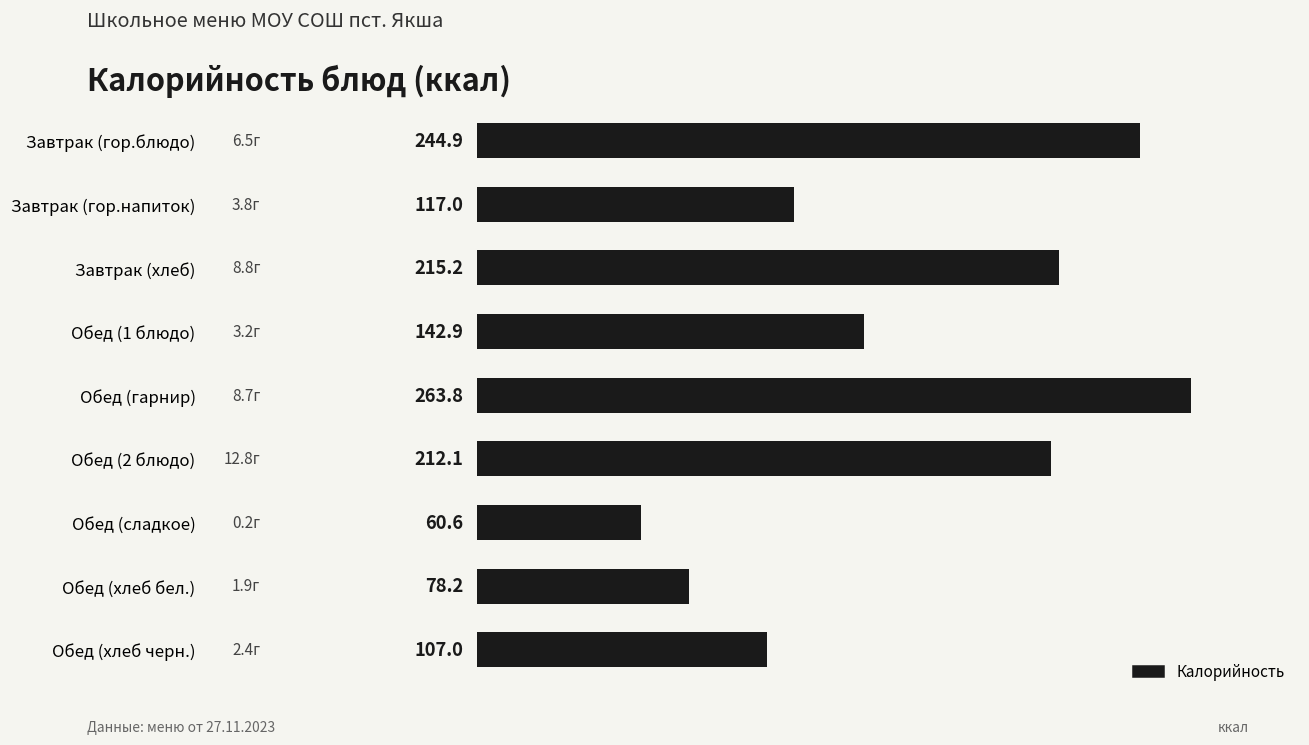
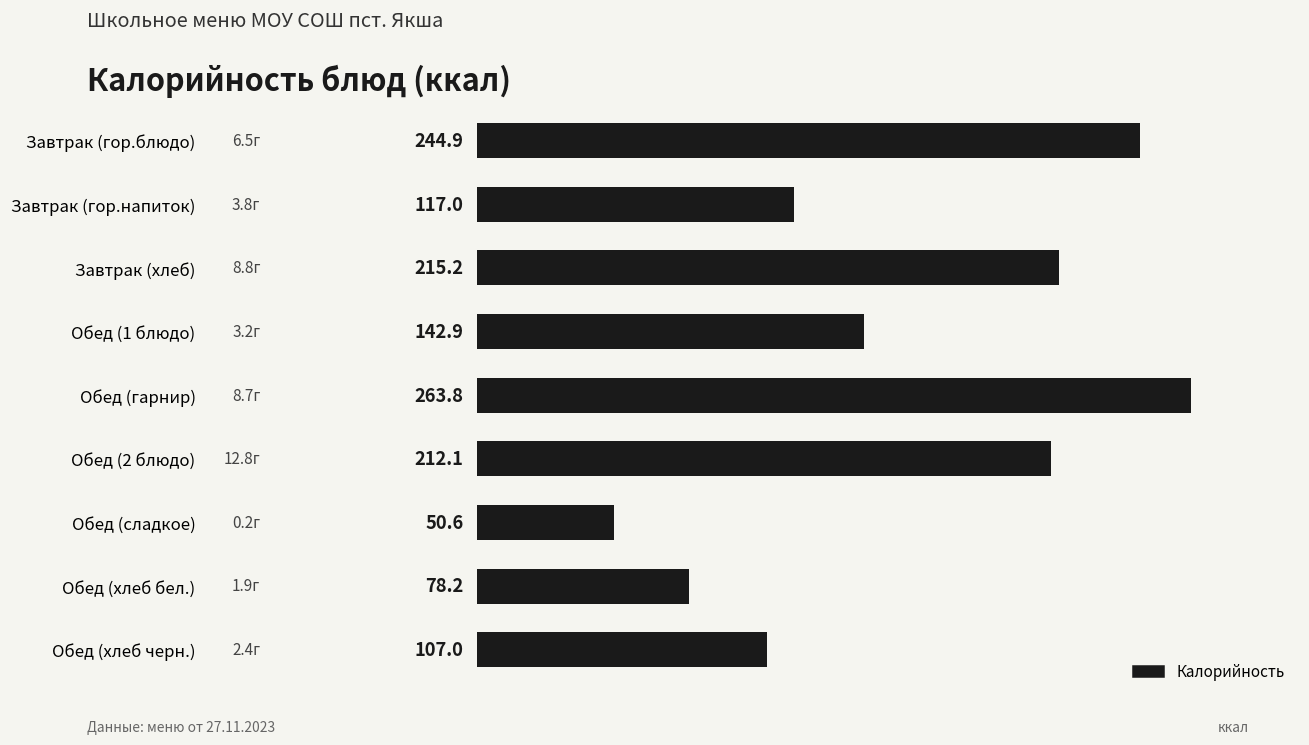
Обед (сладкое): 60.6 -> 50.6
